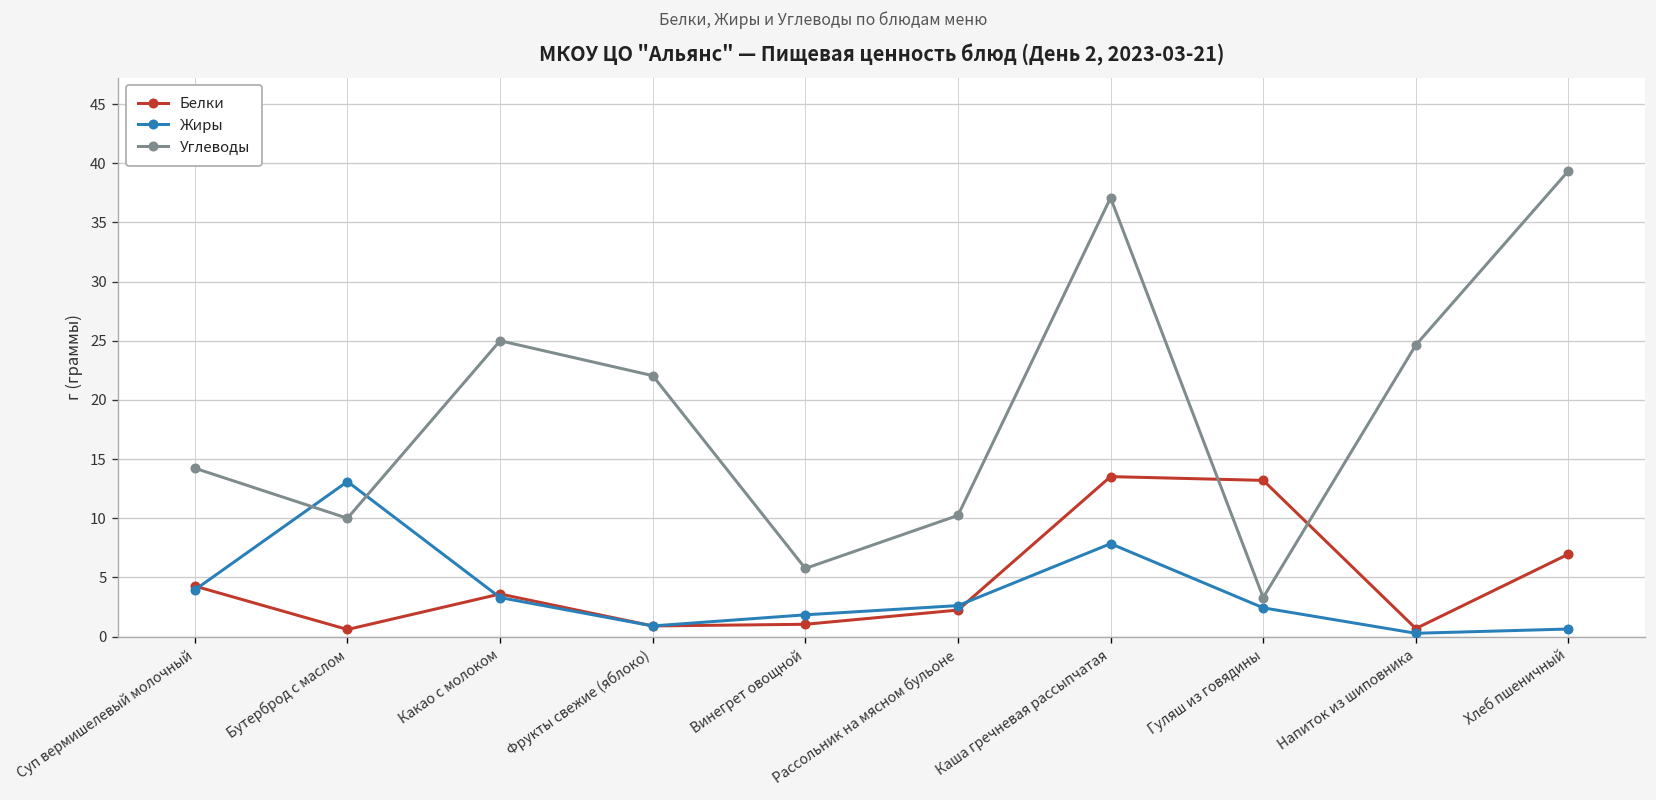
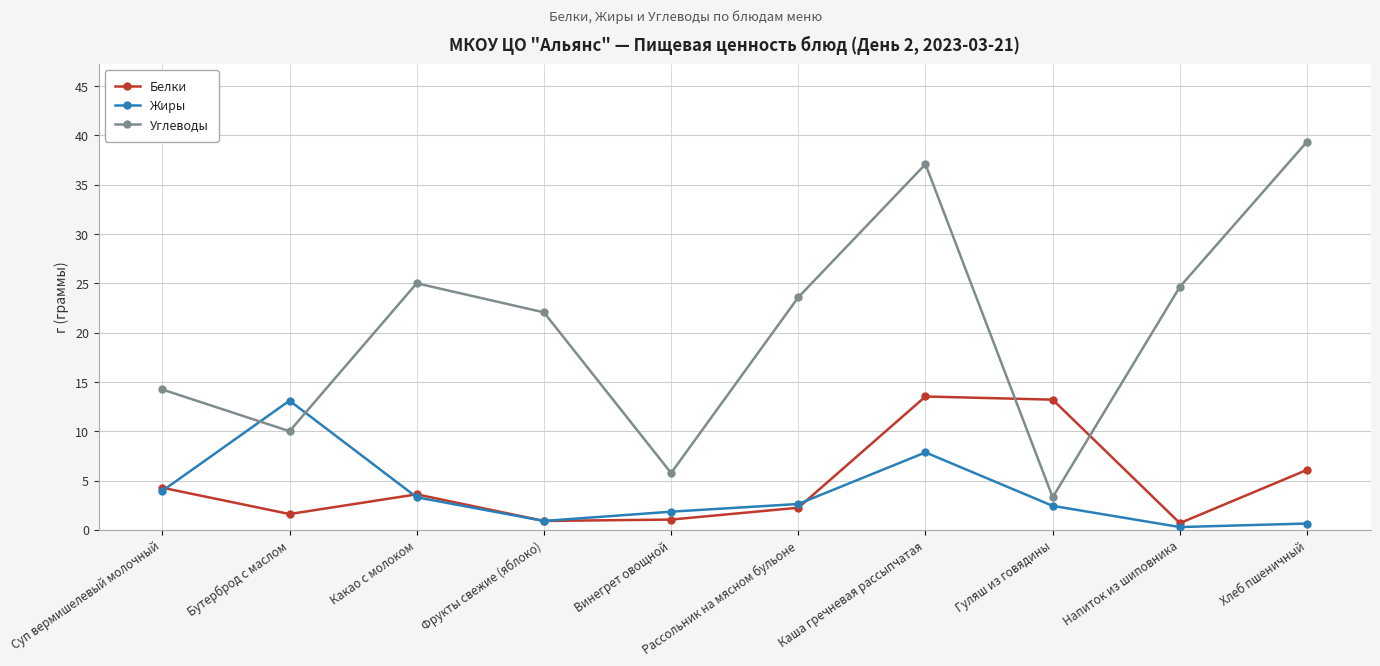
Белки, Бутерброд с маслом: 1 -> 2
Углеводы, Рассольник на мясном бульоне: 10 -> 24
Белки, Хлеб пшеничный: 7 -> 6
